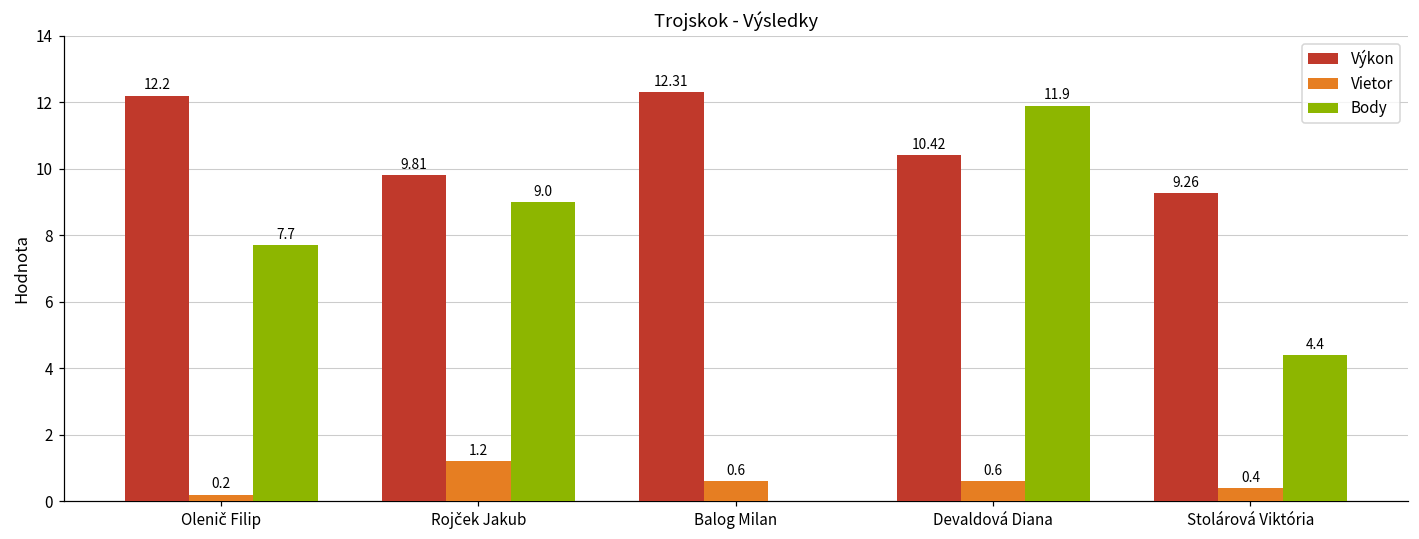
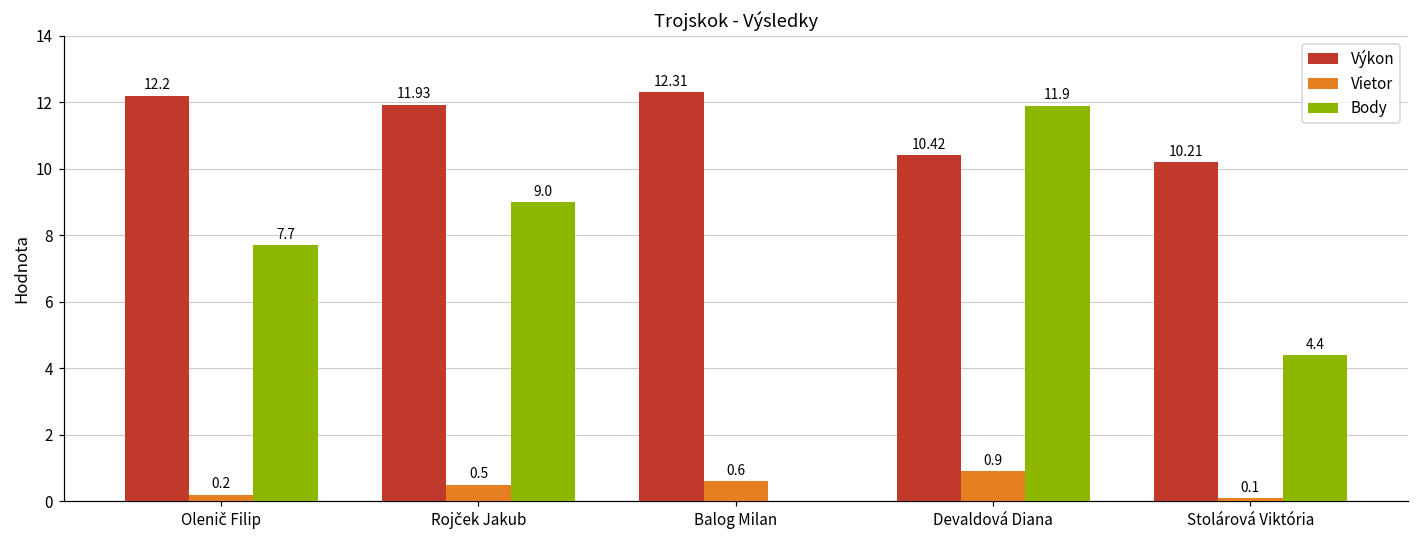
Výkon, Rojček Jakub: 9.81 -> 11.93
Vietor, Rojček Jakub: 1.2 -> 0.5
Vietor, Devaldová Diana: 0.6 -> 0.9
Výkon, Stolárová Viktória: 9.26 -> 10.21
Vietor, Stolárová Viktória: 0.4 -> 0.1
